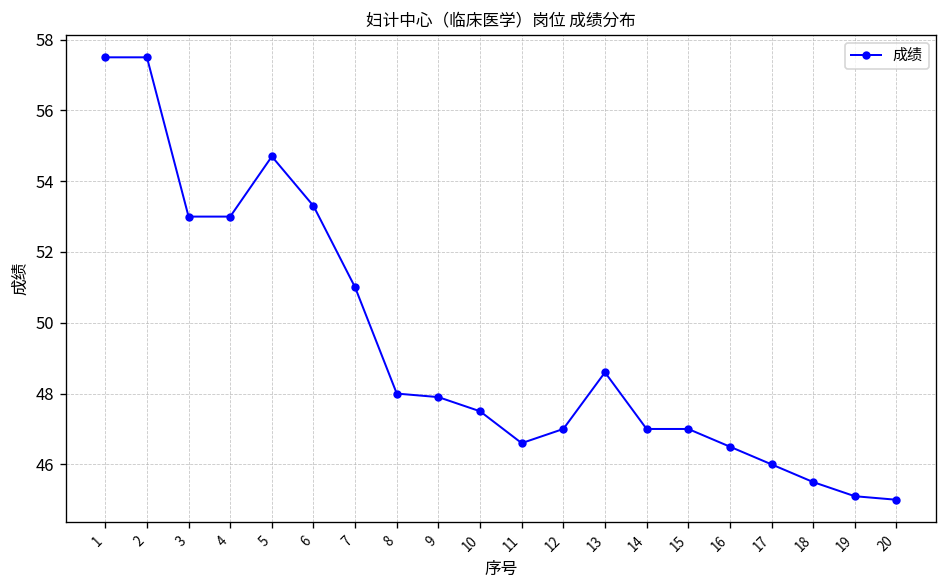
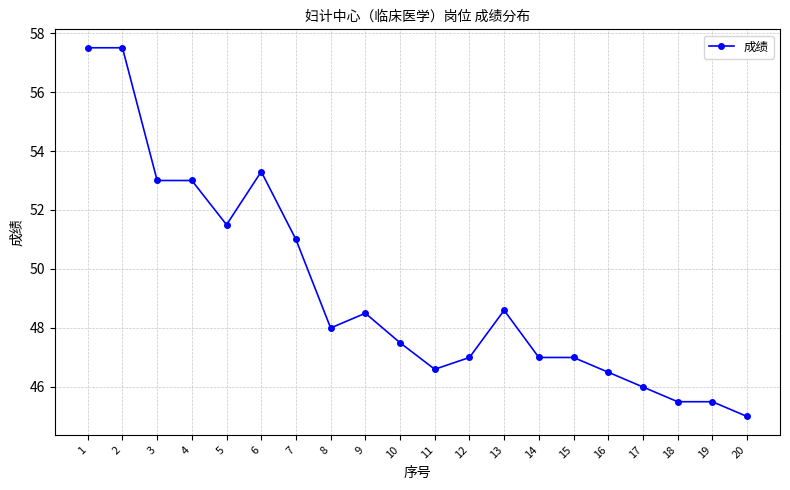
5: 54.7 -> 51.5
9: 47.9 -> 48.5
19: 45.1 -> 45.5
